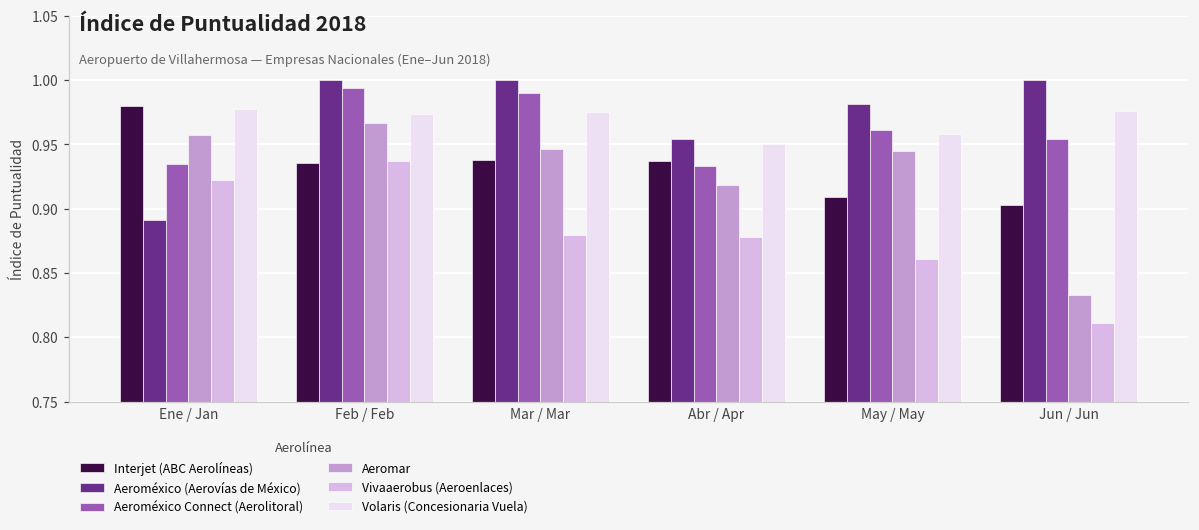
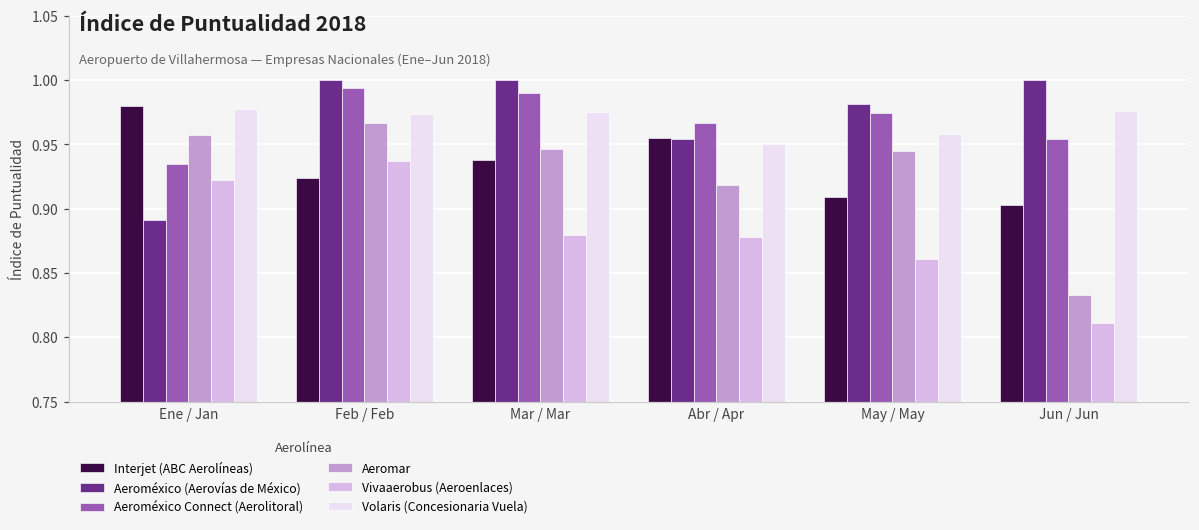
Interjet (ABC Aerolíneas), Feb / Feb: 0.935 -> 0.924
Interjet (ABC Aerolíneas), Abr / Apr: 0.937 -> 0.955
Aeroméxico Connect (Aerolitoral), Abr / Apr: 0.934 -> 0.966
Aeroméxico Connect (Aerolitoral), May / May: 0.962 -> 0.975
